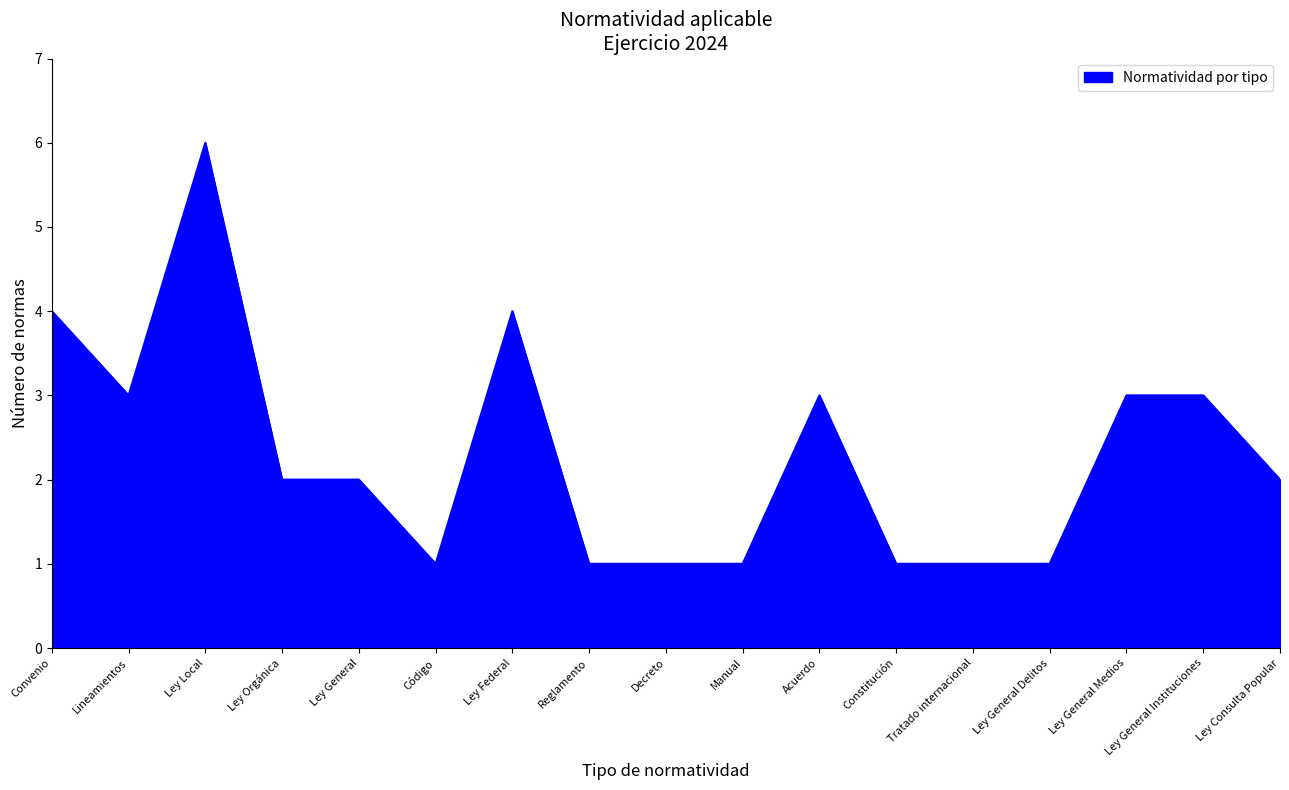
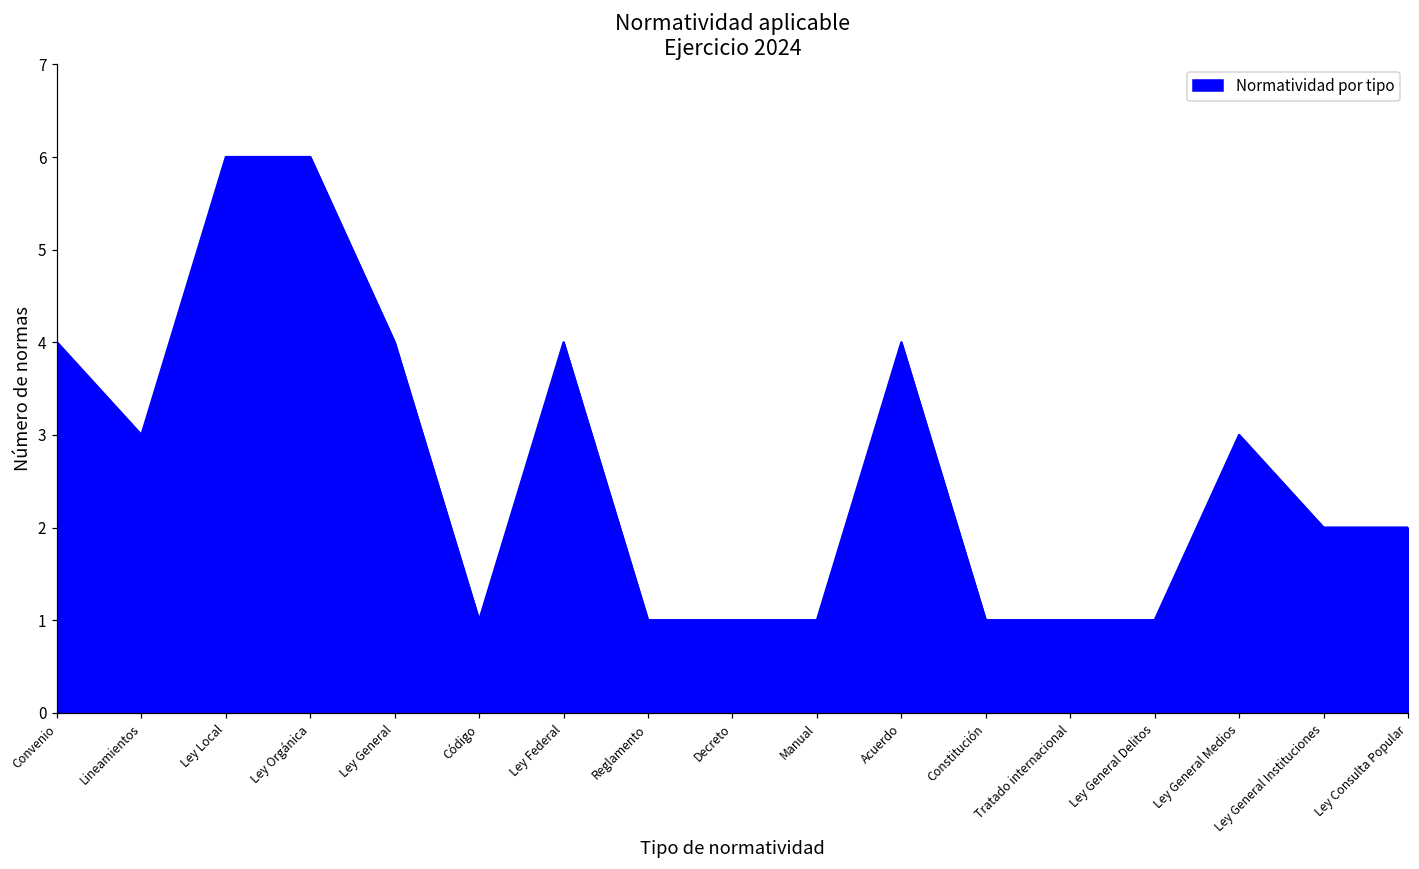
Ley Orgánica: 2 -> 6
Ley General: 2 -> 4
Acuerdo: 3 -> 4
Ley General Instituciones: 3 -> 2
